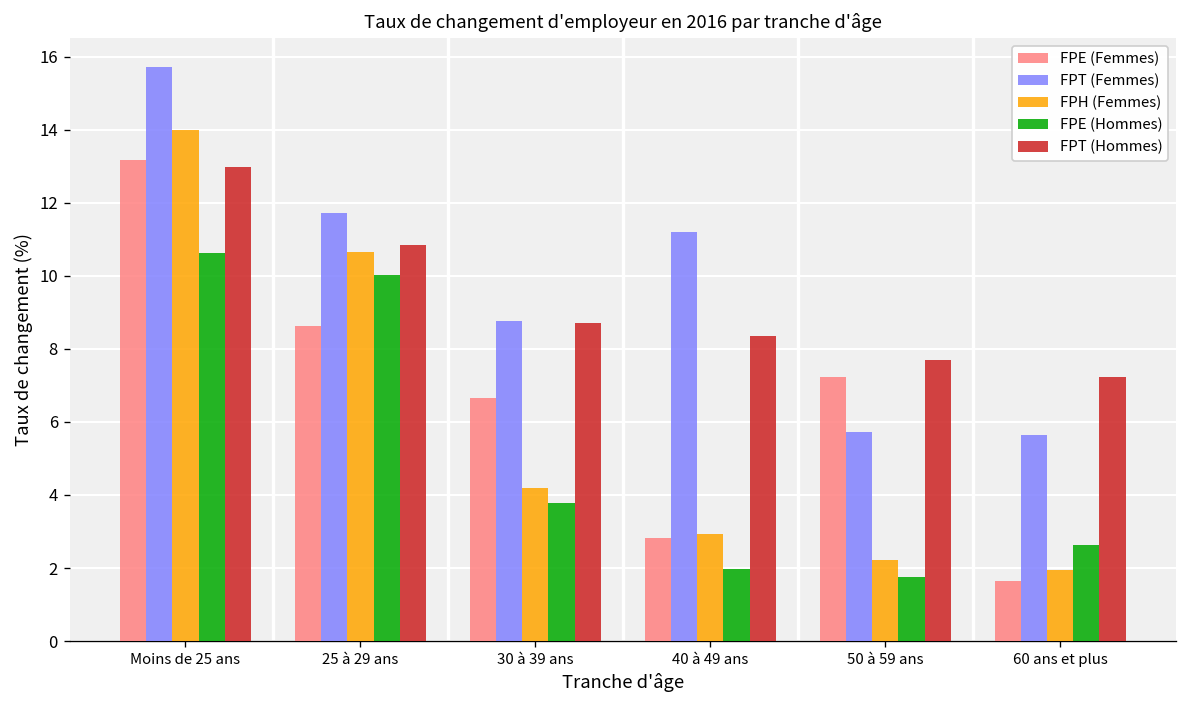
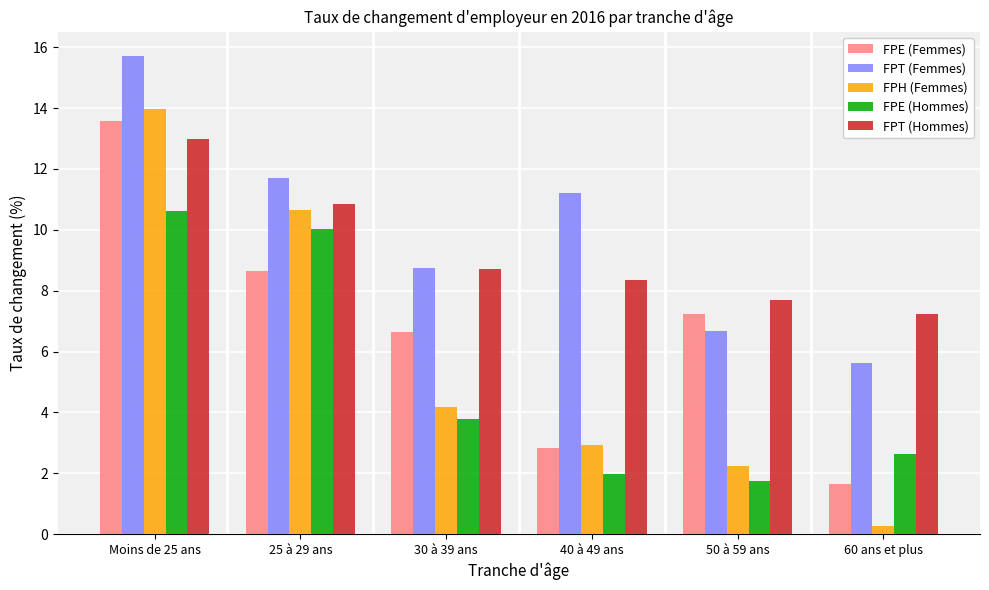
FPE (Femmes), Moins de 25 ans: 13.2 -> 13.6
FPT (Femmes), 50 à 59 ans: 5.7 -> 6.7
FPH (Femmes), 60 ans et plus: 2.0 -> 0.3
